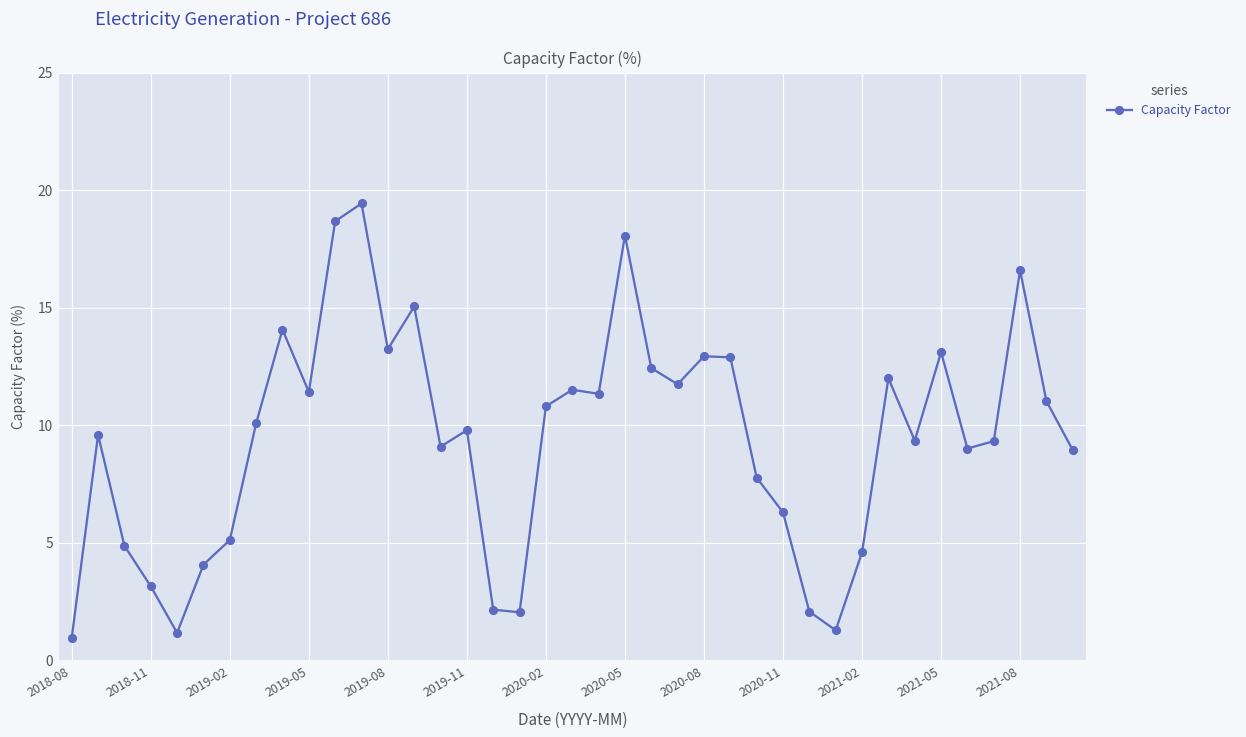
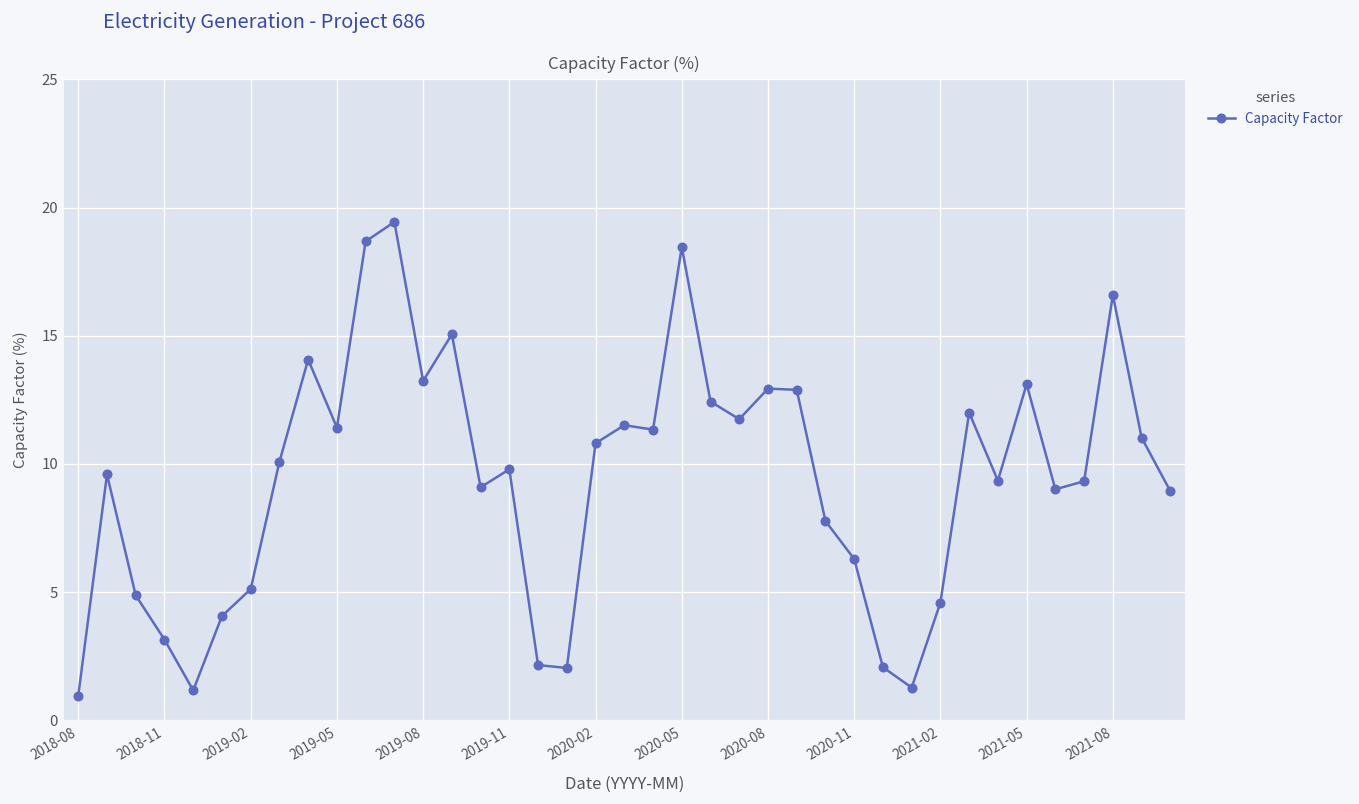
2020-05: 18.1 -> 18.5
